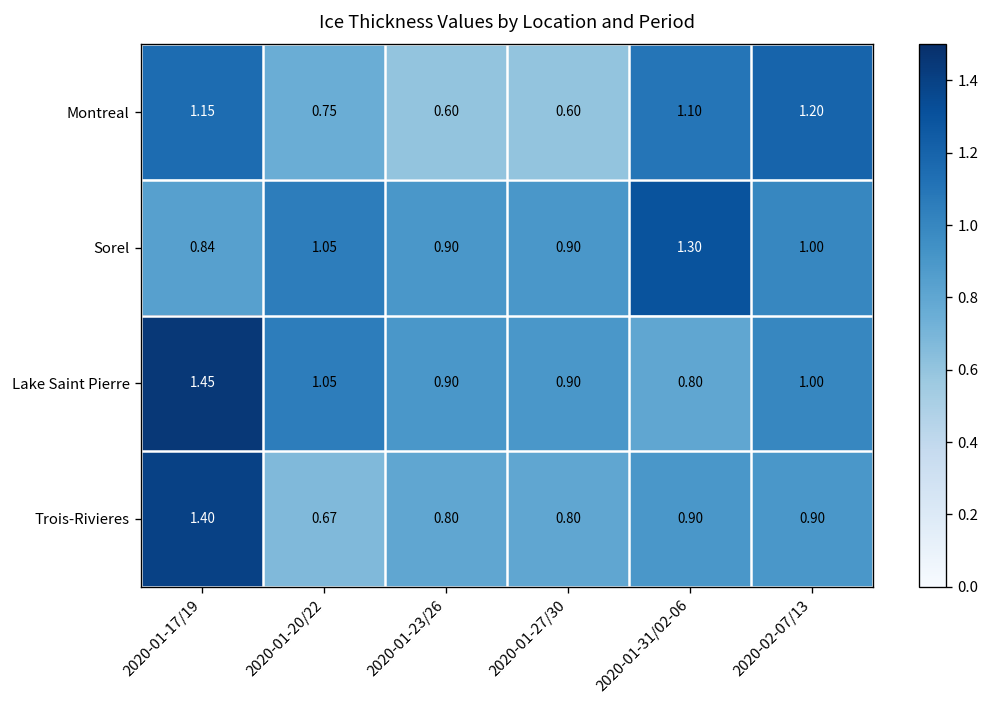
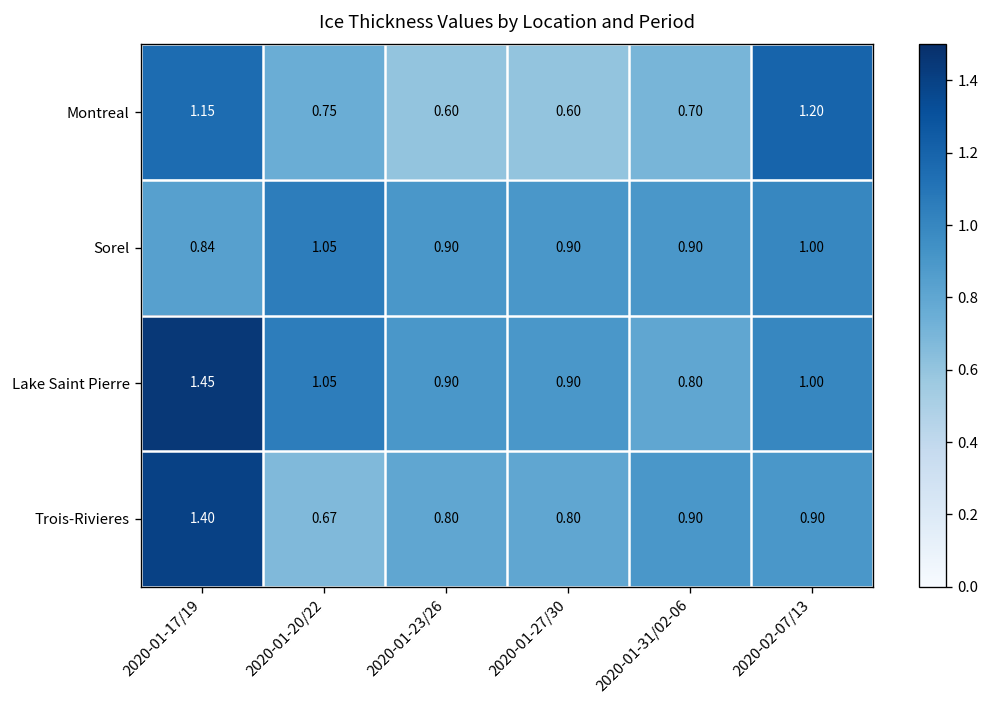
Montreal, 2020-01-31/02-06: 1.10 -> 0.70
Sorel, 2020-01-31/02-06: 1.30 -> 0.90
